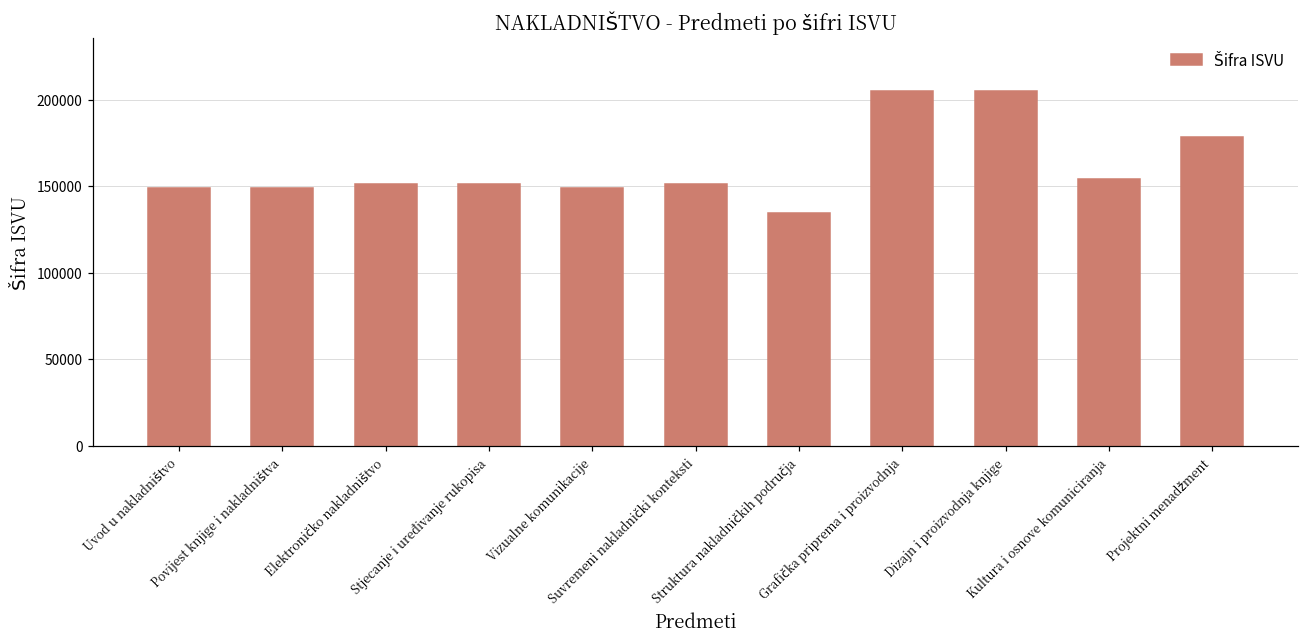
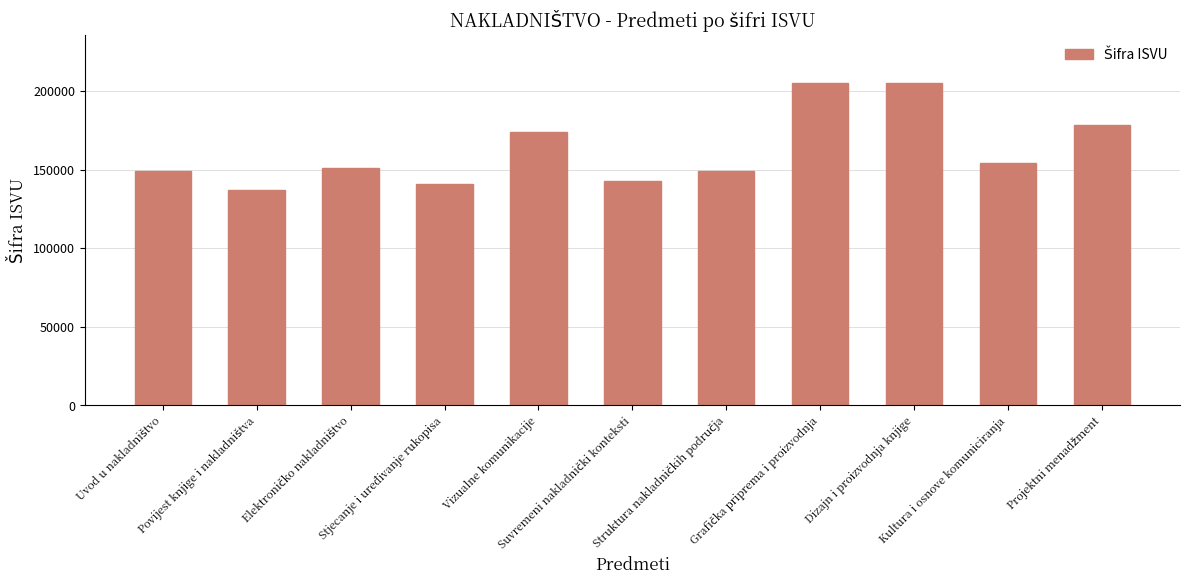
Povijest knjige i nakladništva: 149000 -> 137000
Stjecanje i uređivanje rukopisa: 151000 -> 141000
Vizualne komunikacije: 149000 -> 174000
Suvremeni nakladnički konteksti: 151000 -> 143000
Struktura nakladničkih područja: 135000 -> 149000
